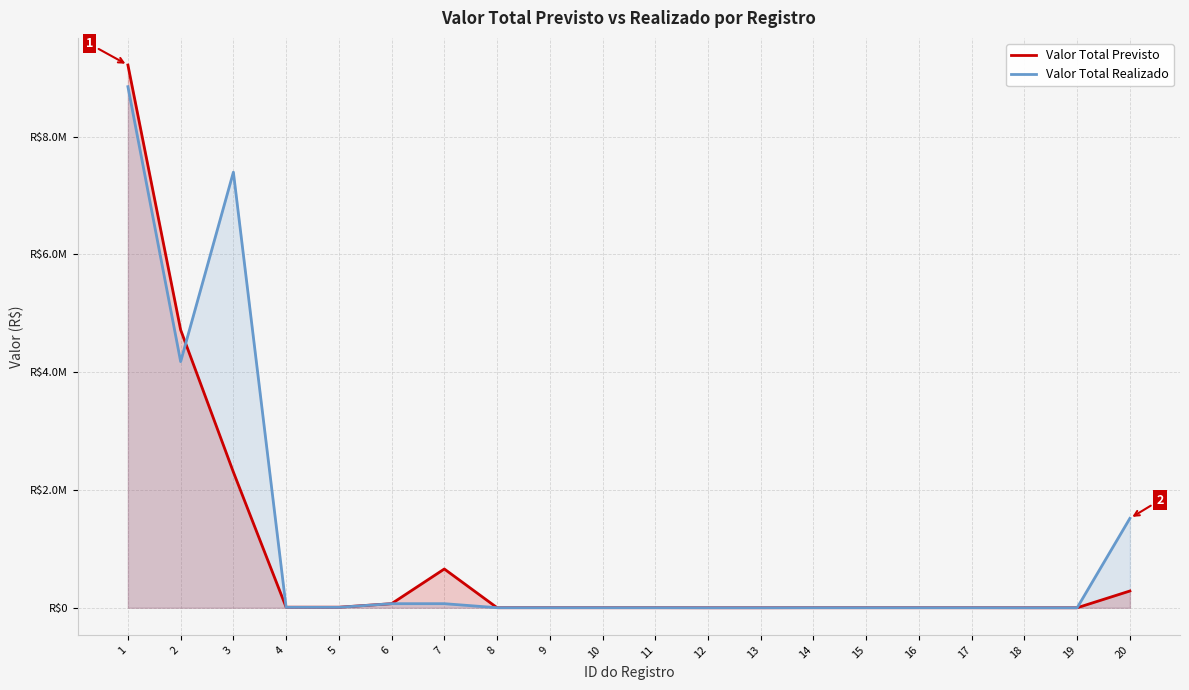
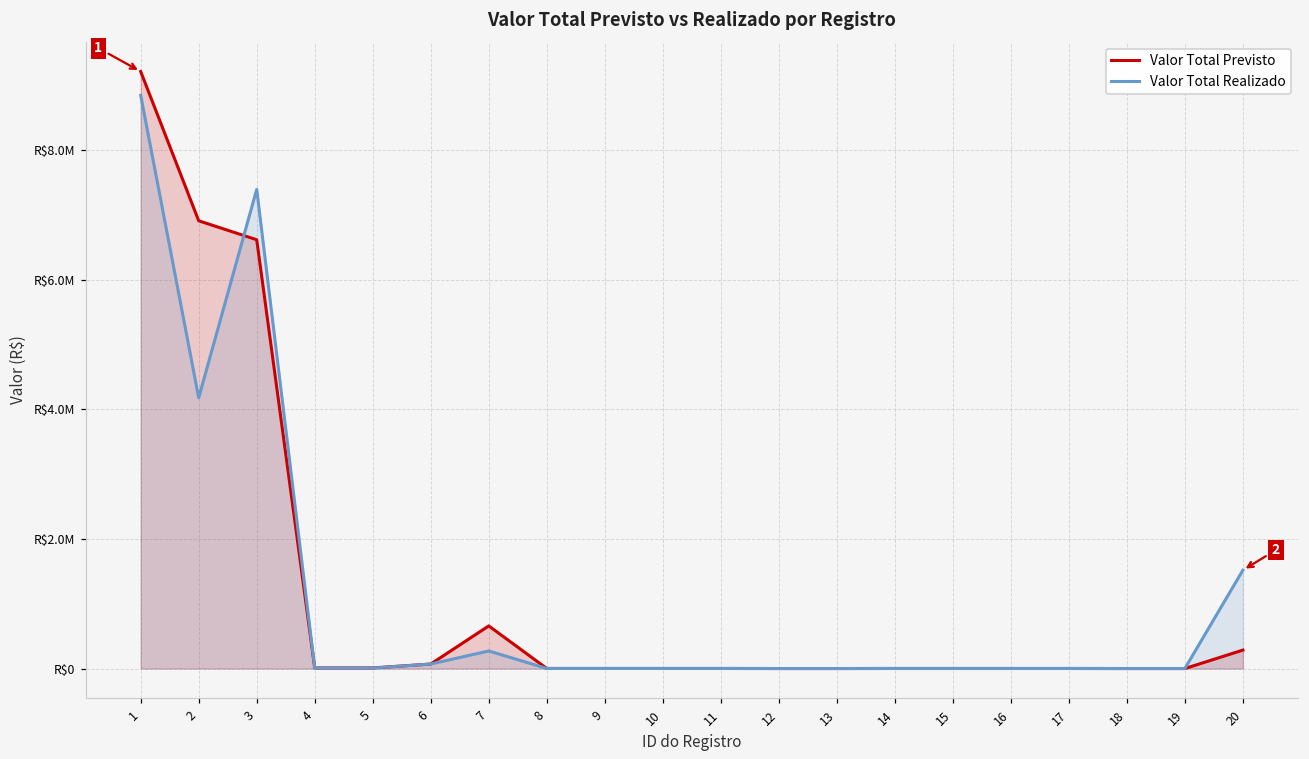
Valor Total Previsto, 2: R$4700000 -> R$6900000
Valor Total Previsto, 3: R$2300000 -> R$6600000
Valor Total Realizado, 7: R$100000 -> R$300000
